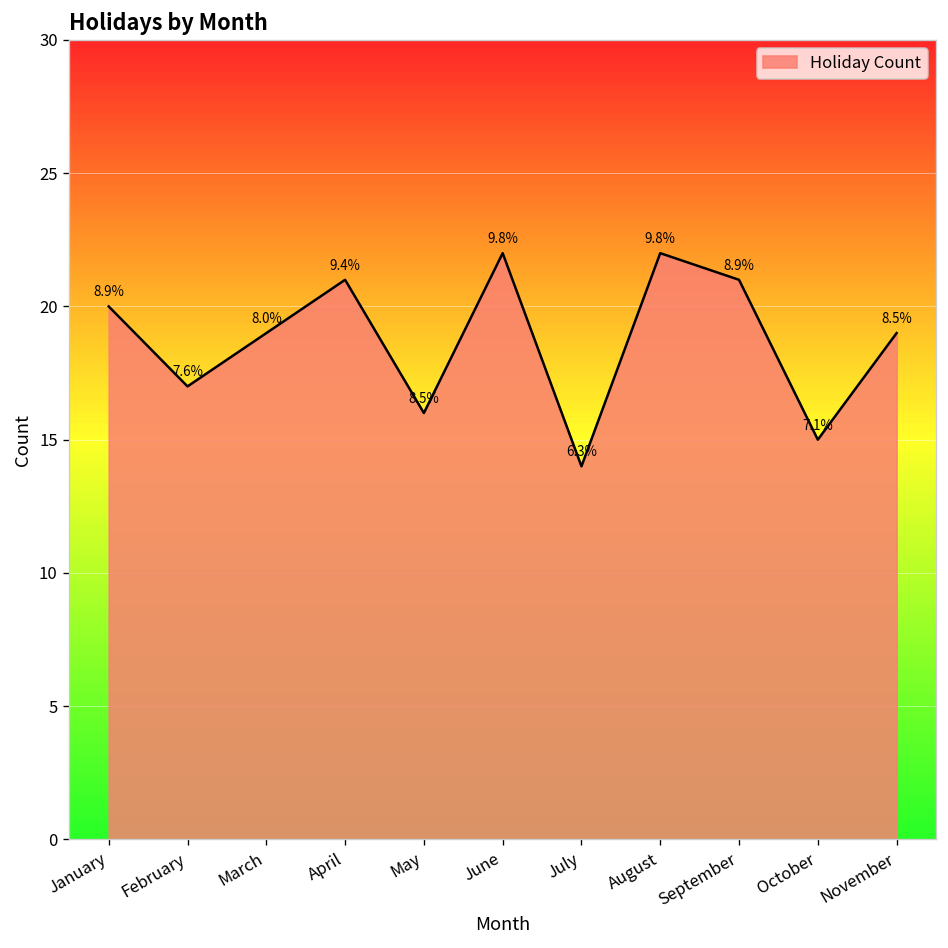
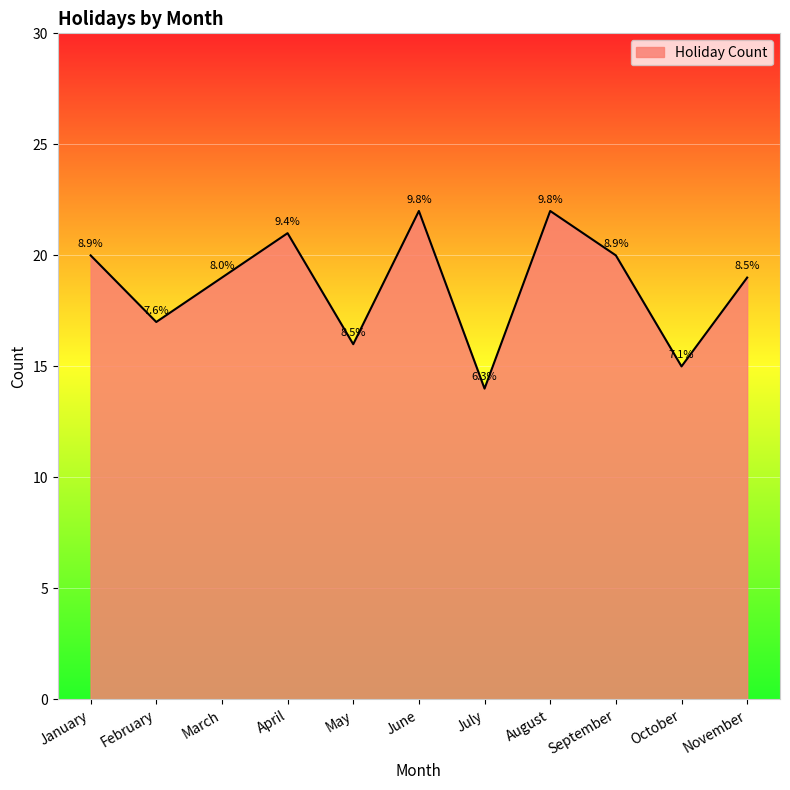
September: 21 -> 20
